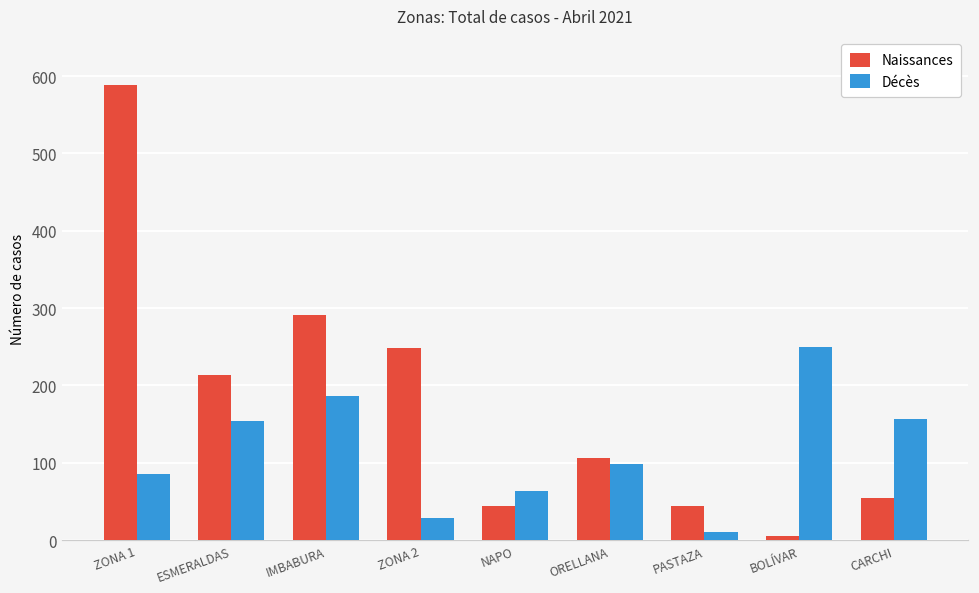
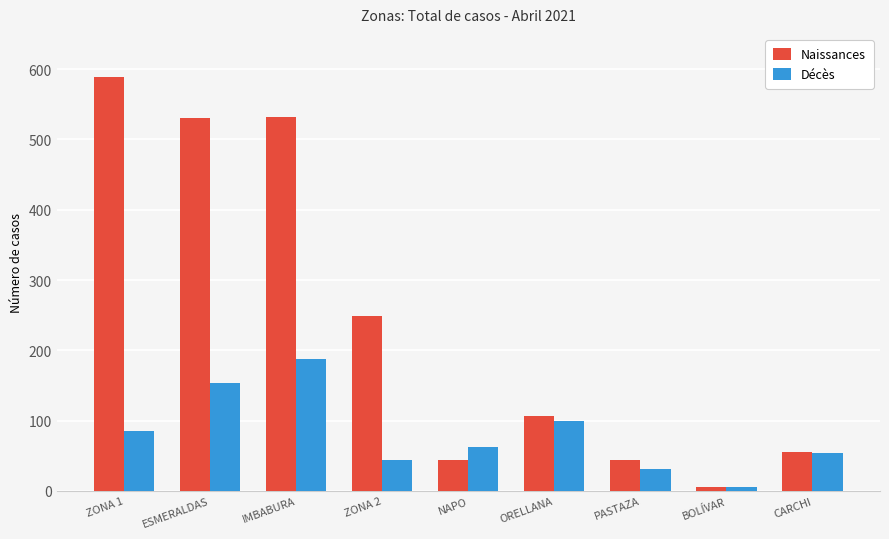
Naissances, ESMERALDAS: 210 -> 530
Naissances, IMBABURA: 290 -> 530
Décès, ZONA 2: 30 -> 40
Décès, PASTAZA: 10 -> 30
Décès, BOLÍVAR: 250 -> 10
Décès, CARCHI: 160 -> 50
